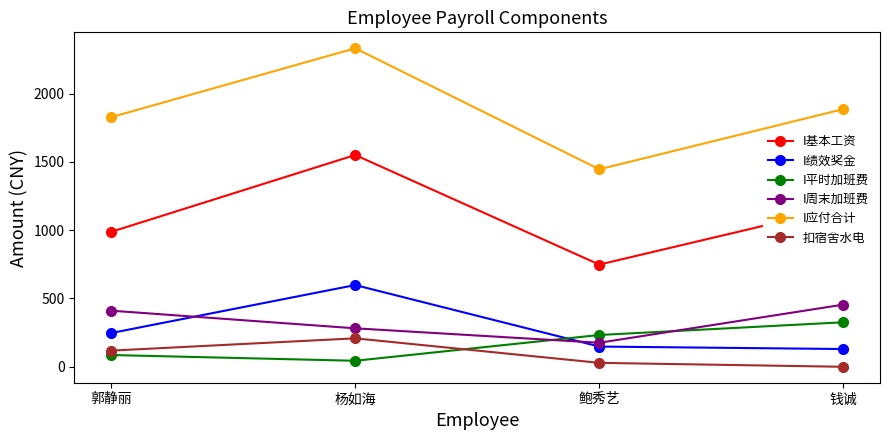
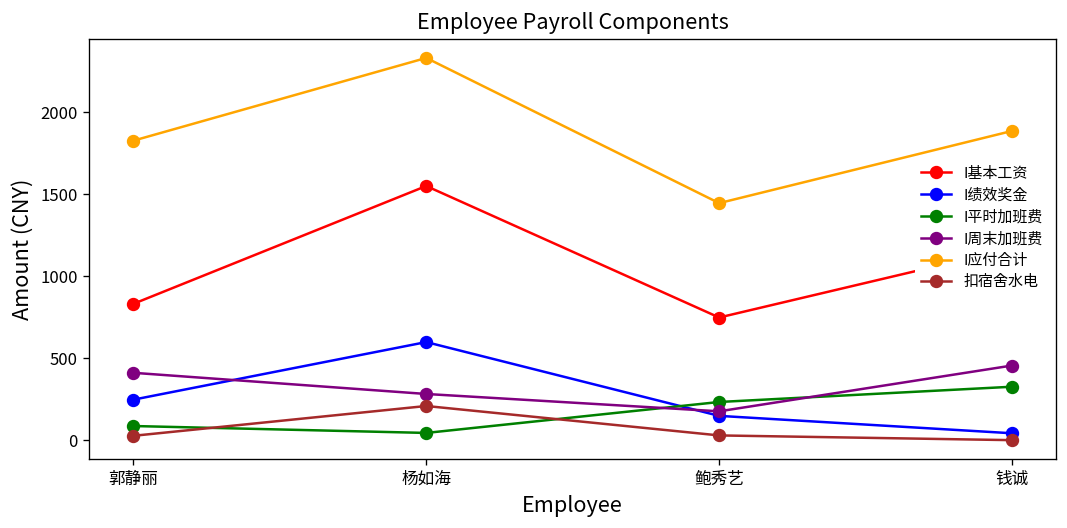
I基本工资, 郭静丽: 990 -> 830
扣宿舍水电, 郭静丽: 120 -> 30
I绩效奖金, 钱诚: 130 -> 40
